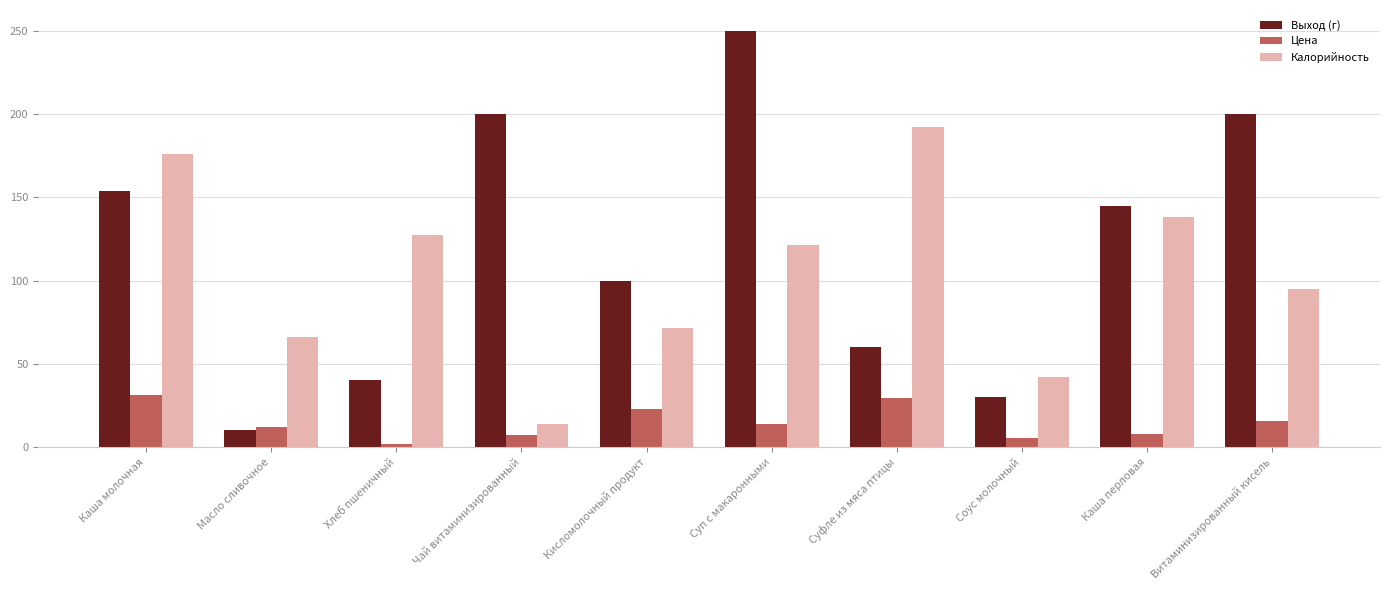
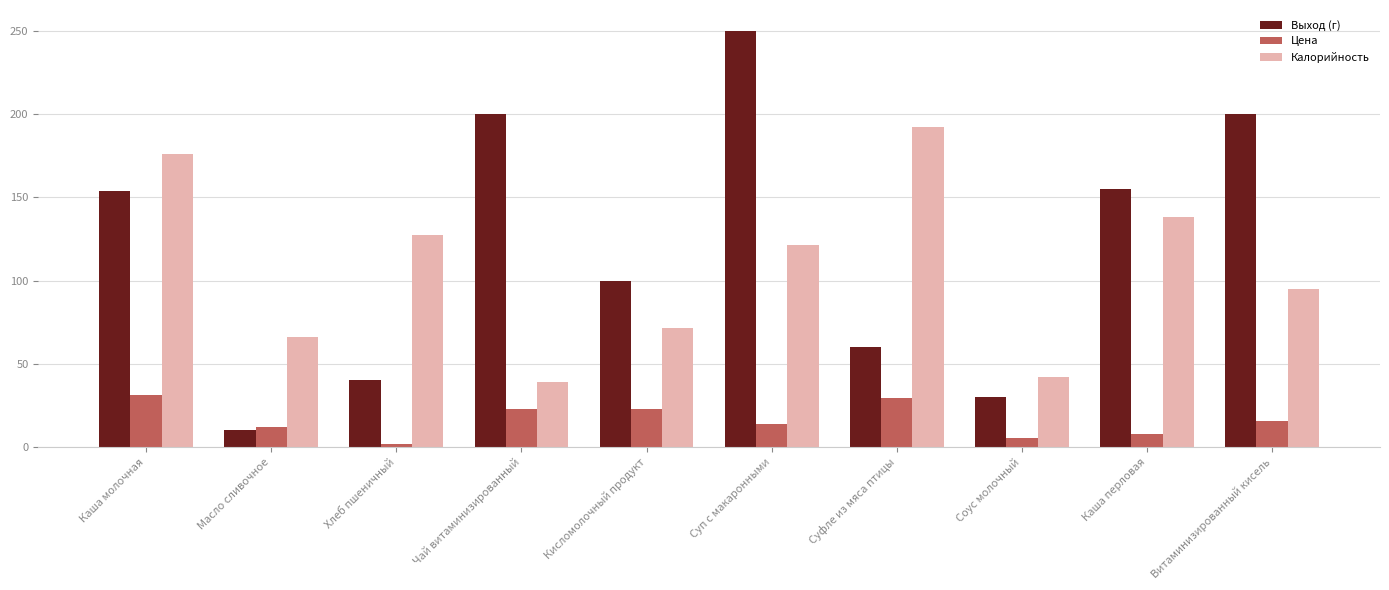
Цена, Чай витаминизированный: 7 -> 23
Калорийность, Чай витаминизированный: 14 -> 39
Выход (г), Каша перловая: 145 -> 155
